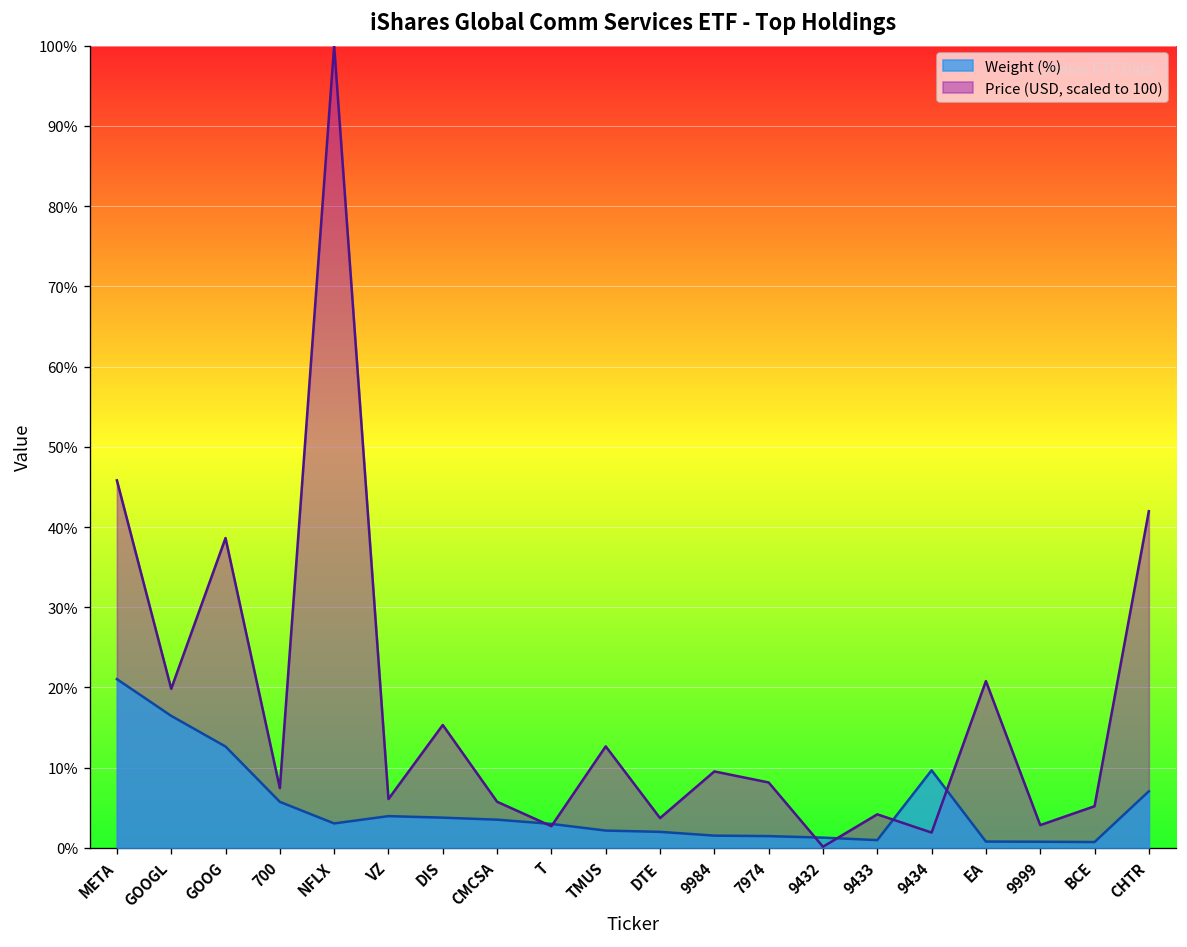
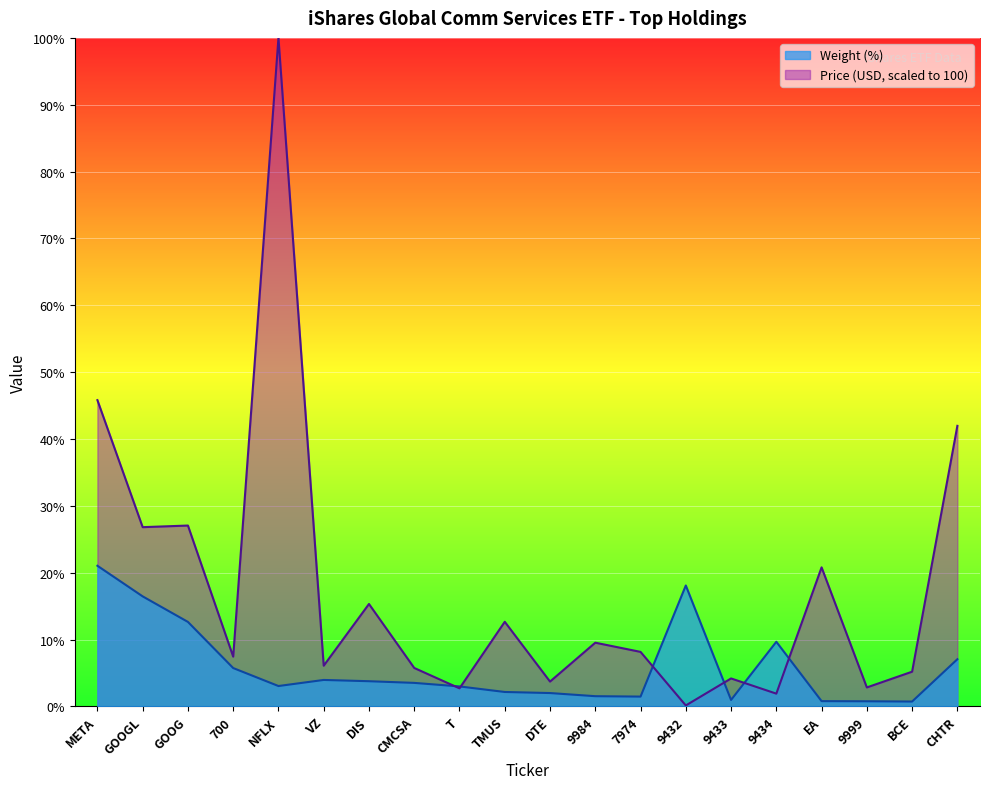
Price (USD, scaled to 100), GOOGL: 20% -> 27%
Price (USD, scaled to 100), GOOG: 39% -> 27%
Weight (%), 9432: 1% -> 18%
